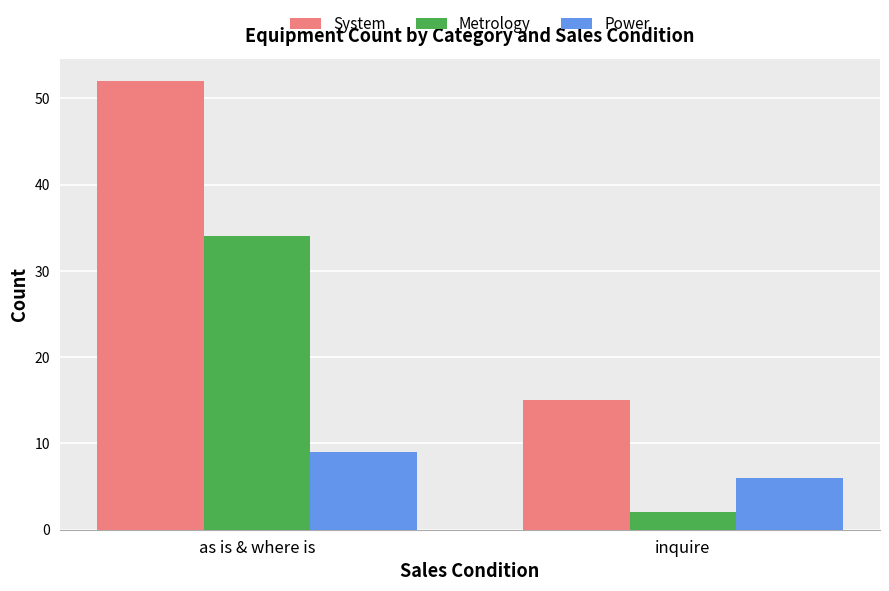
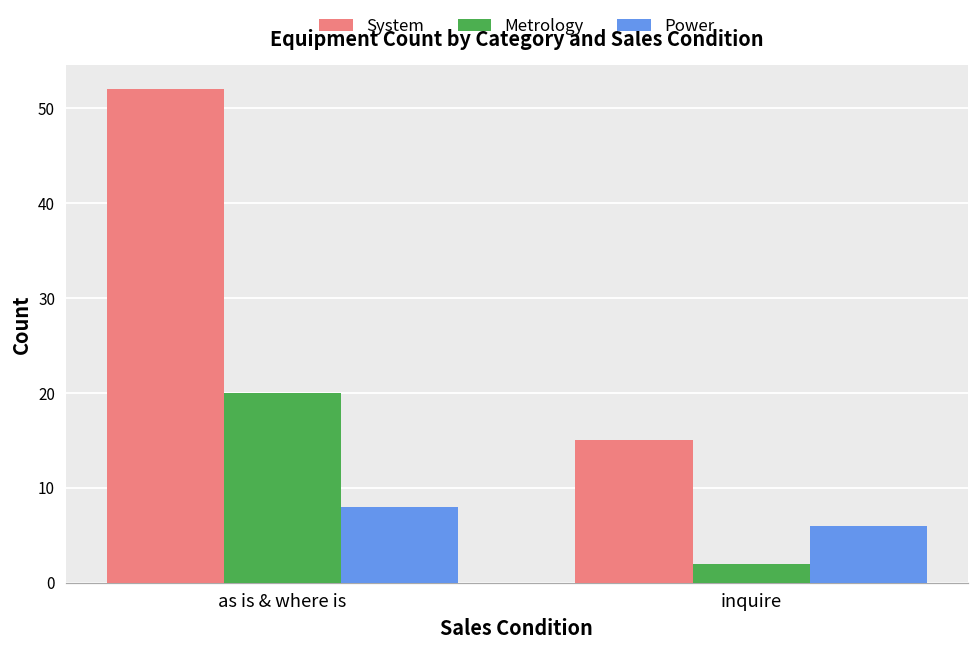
Metrology, as is & where is: 34 -> 20
Power, as is & where is: 9 -> 8
